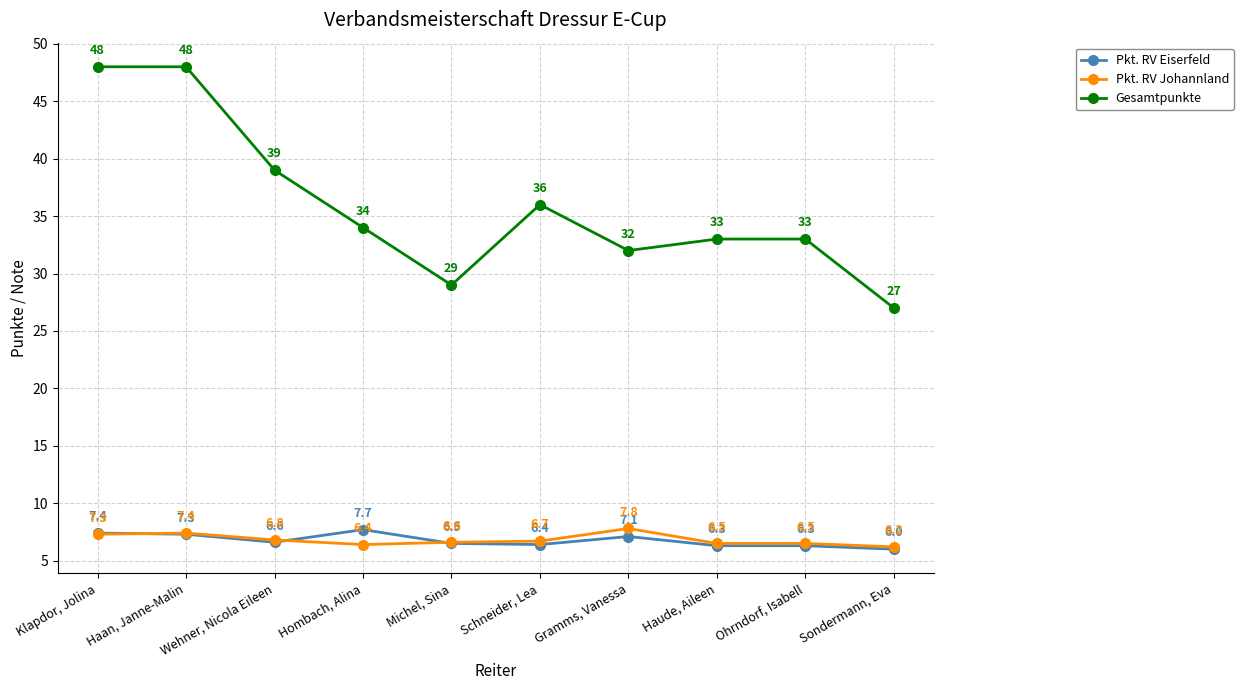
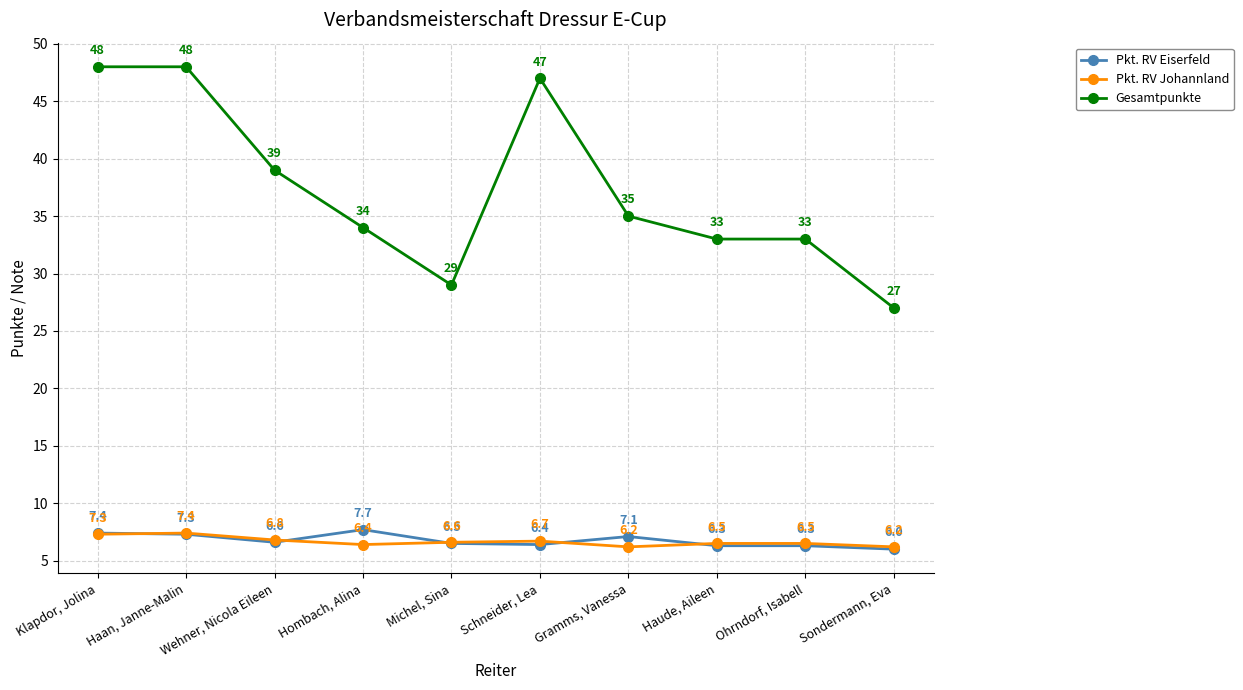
Gesamtpunkte, Schneider, Lea: 36 -> 47
Pkt. RV Johannland, Gramms, Vanessa: 7.8 -> 6.2
Gesamtpunkte, Gramms, Vanessa: 32 -> 35
